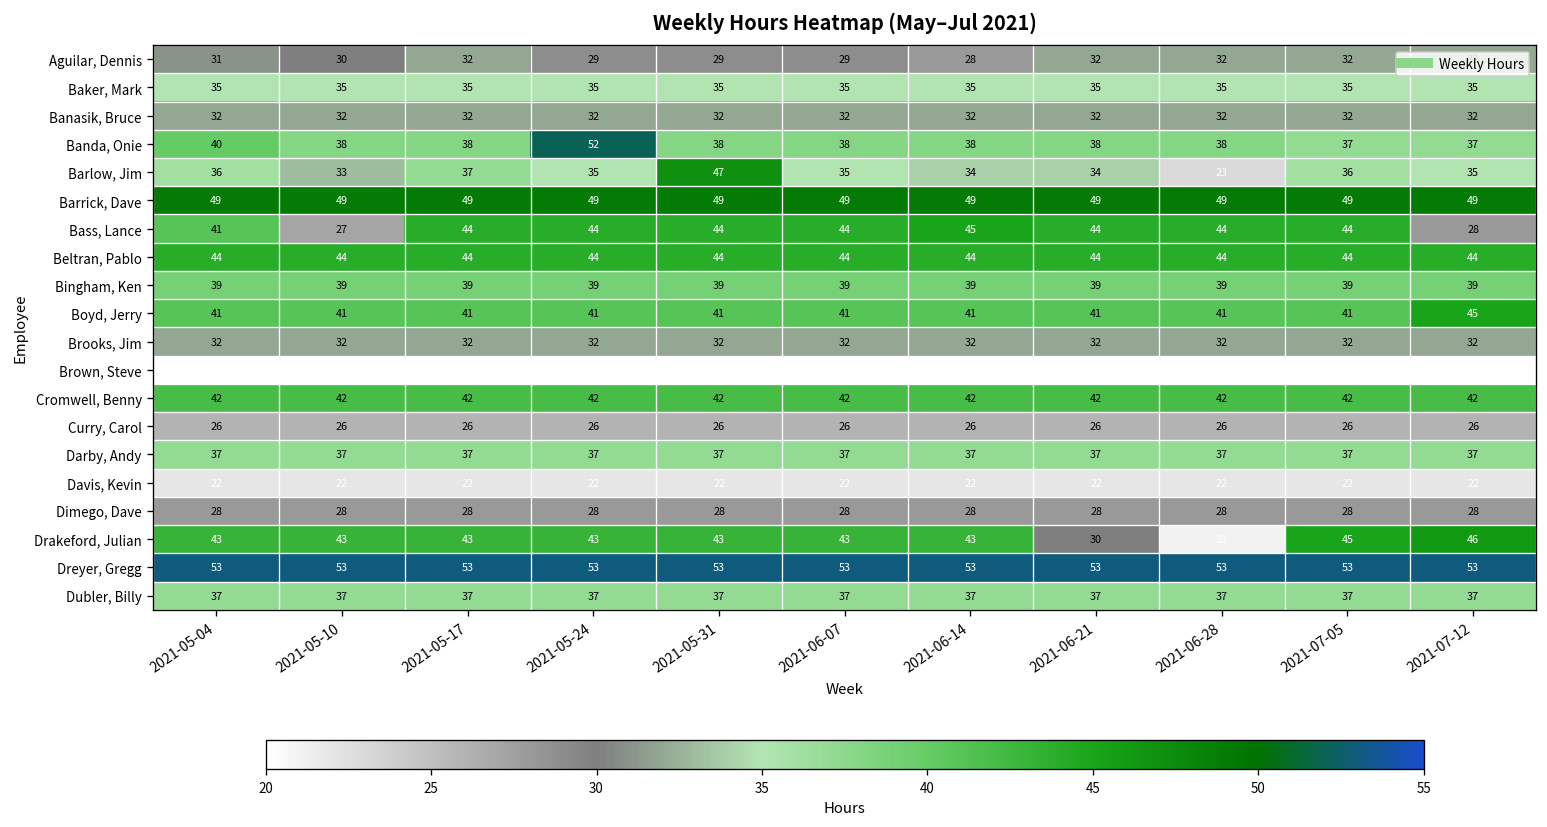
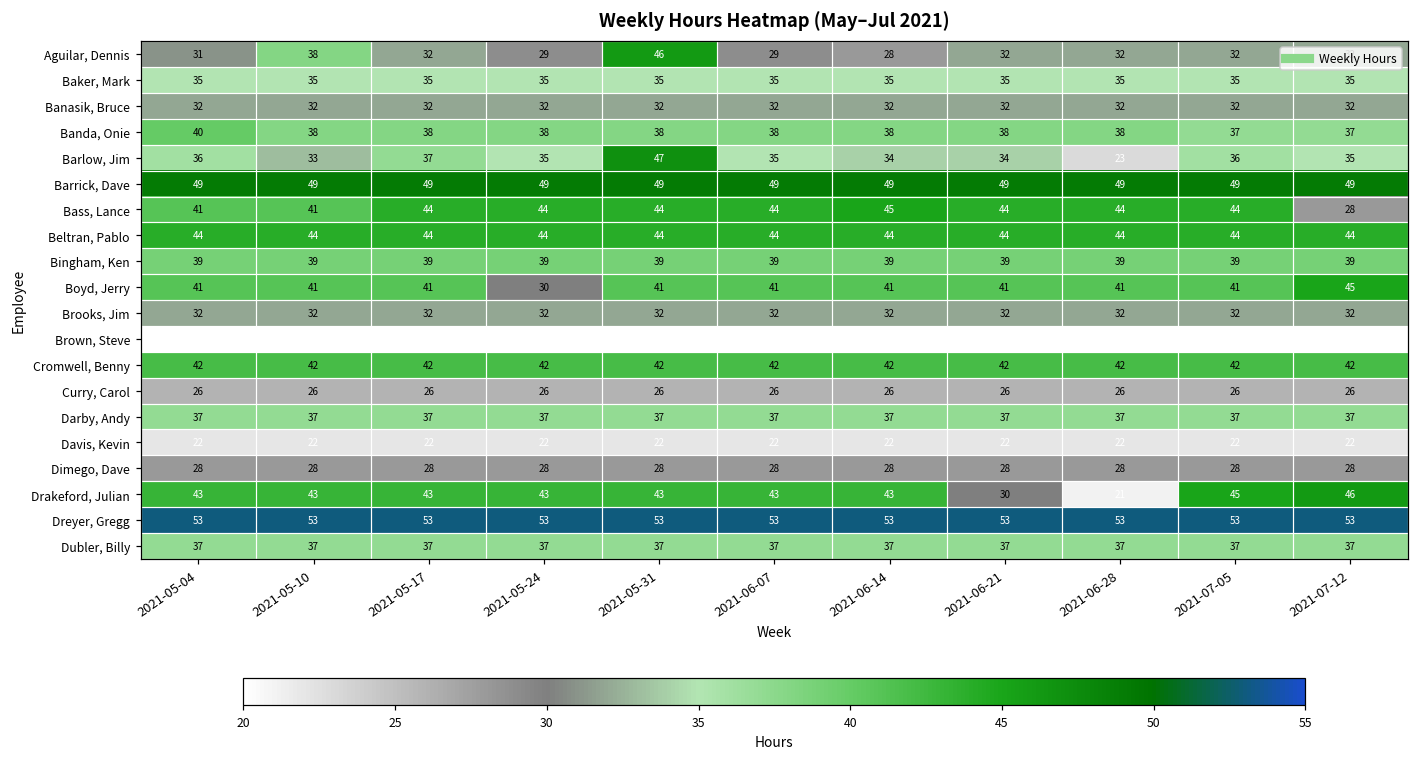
Aguilar, Dennis, 2021-05-10: 30 -> 38
Aguilar, Dennis, 2021-05-31: 29 -> 46
Banda, Onie, 2021-05-24: 52 -> 38
Bass, Lance, 2021-05-10: 27 -> 41
Boyd, Jerry, 2021-05-24: 41 -> 30
